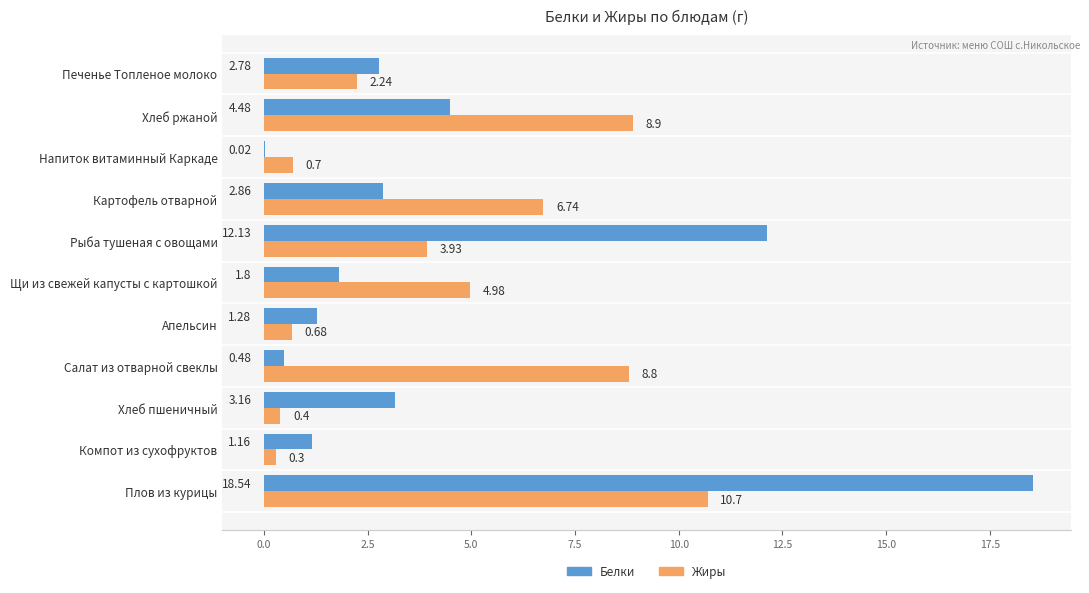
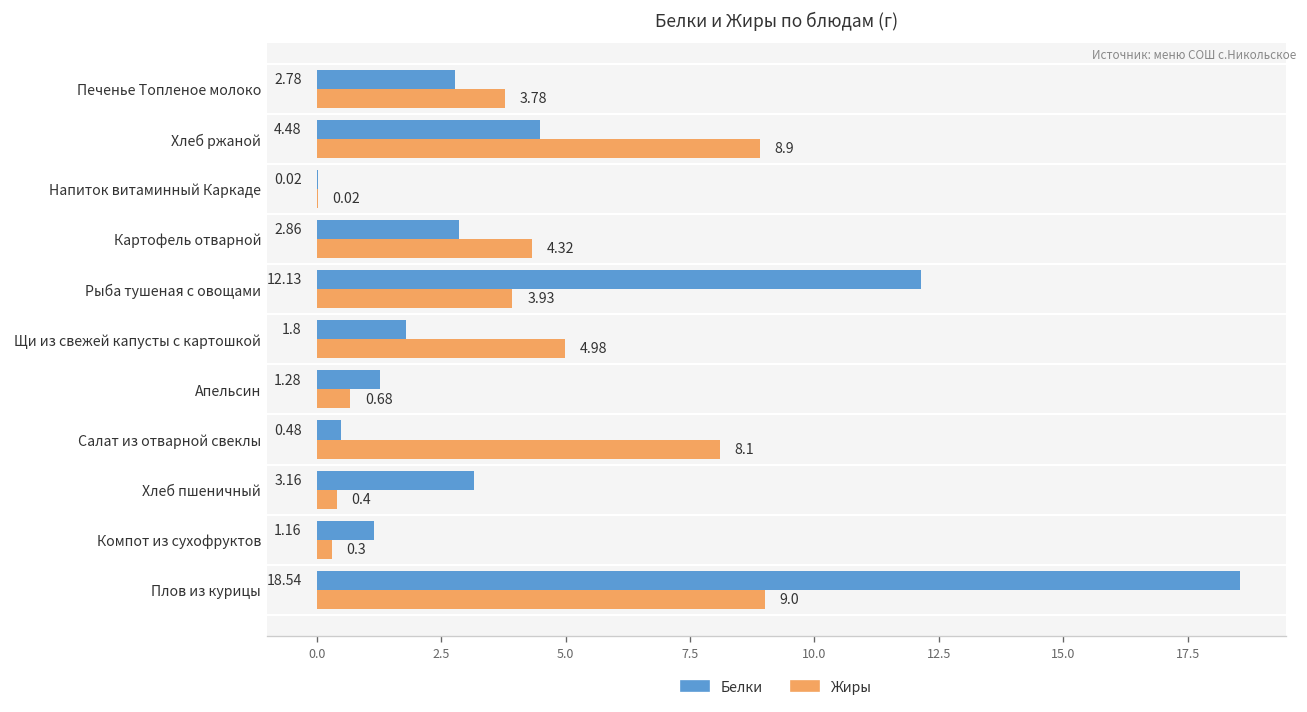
Жиры, Печенье Топленое молоко: 2.24 -> 3.78
Жиры, Напиток витаминный Каркаде: 0.7 -> 0.02
Жиры, Картофель отварной: 6.74 -> 4.32
Жиры, Салат из отварной свеклы: 8.8 -> 8.1
Жиры, Плов из курицы: 10.7 -> 9.0
